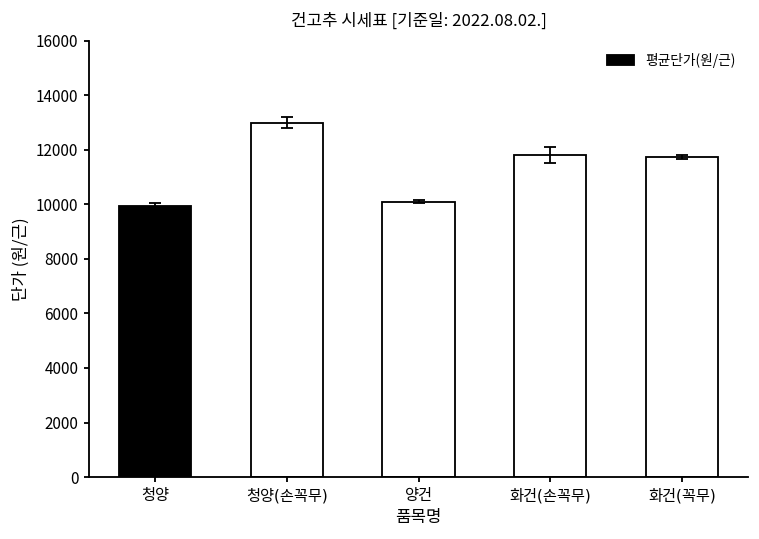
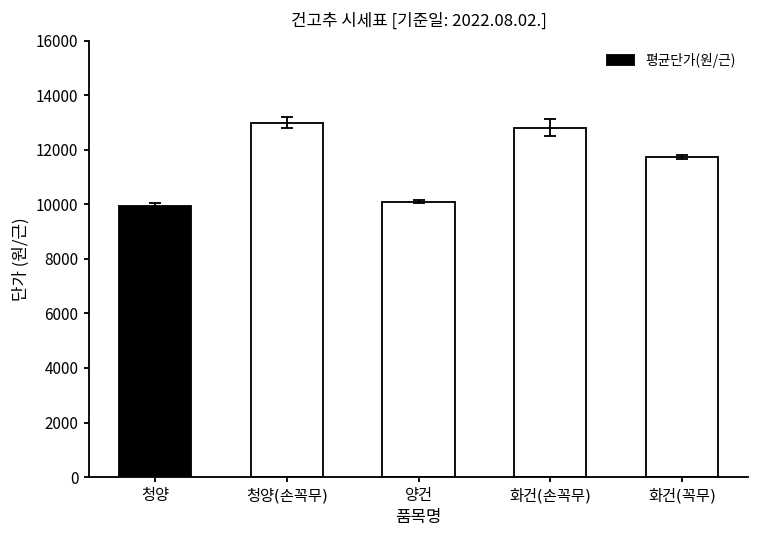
평균단가(원/근), 화건(손꼭무): 11800 -> 12800
